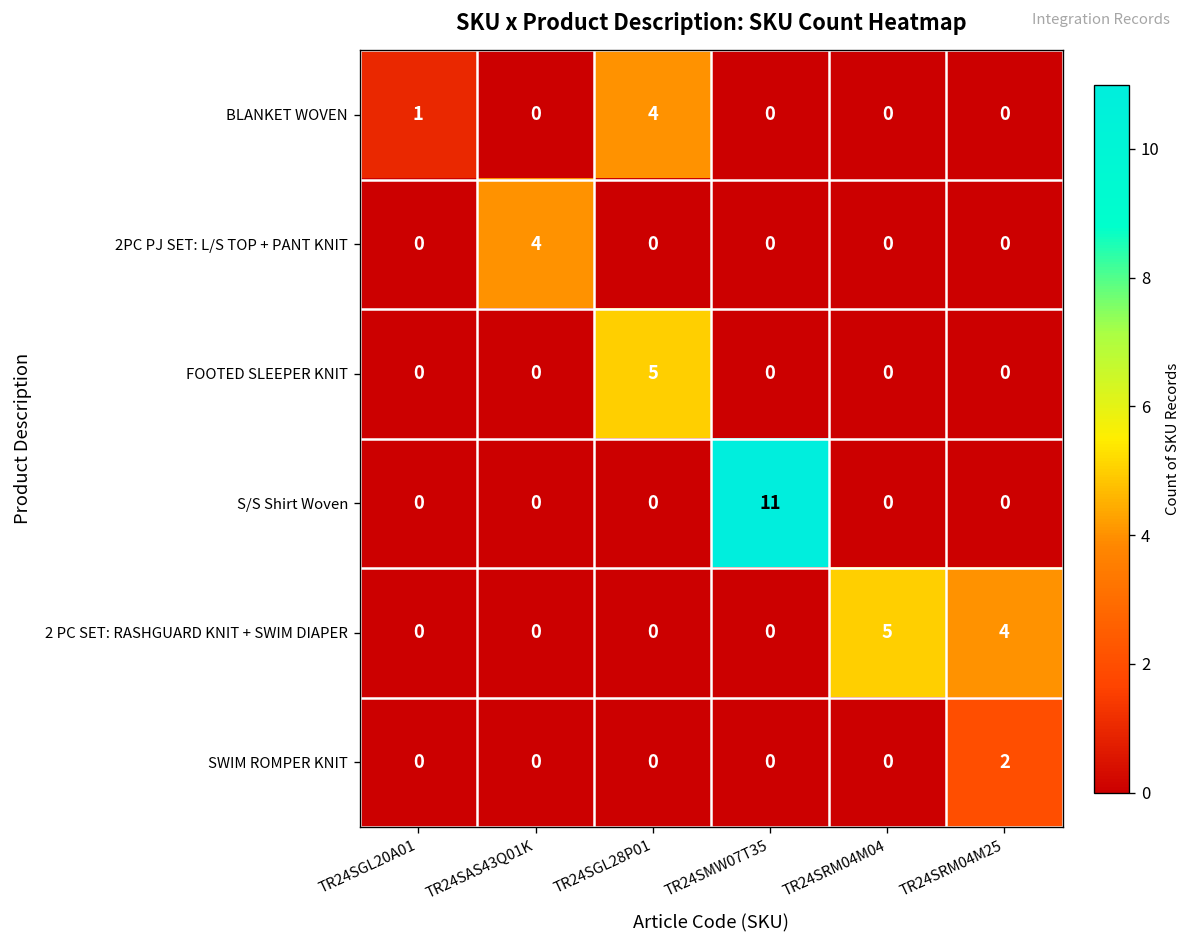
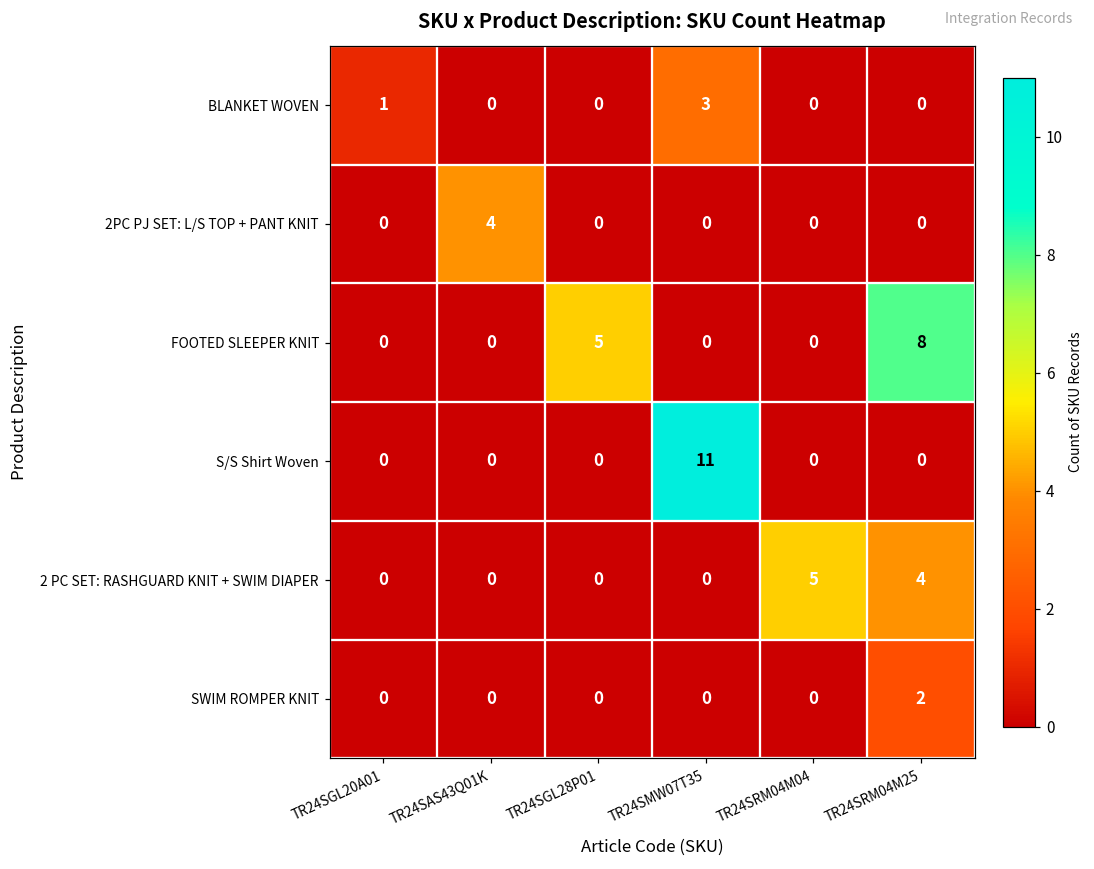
BLANKET WOVEN, TR24SGL28P01: 4 -> 0
BLANKET WOVEN, TR24SMW07T35: 0 -> 3
FOOTED SLEEPER KNIT, TR24SRM04M25: 0 -> 8
